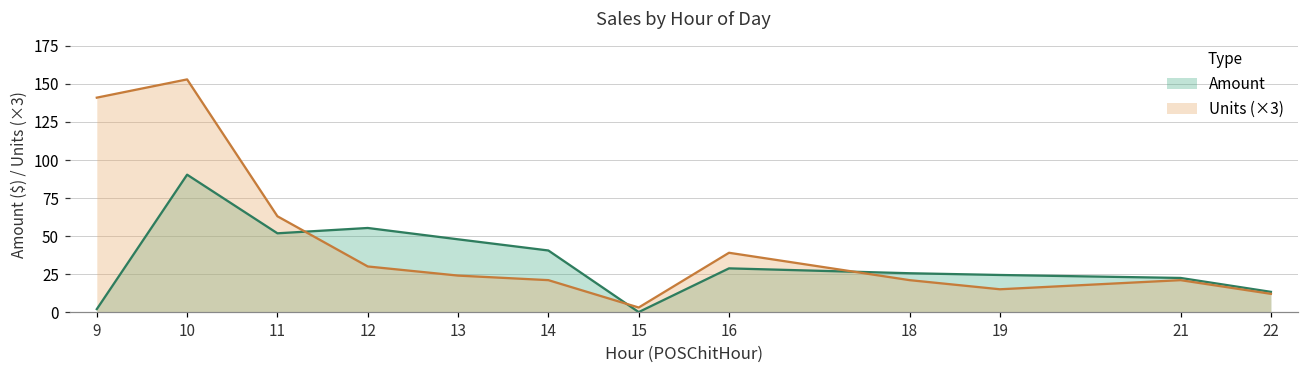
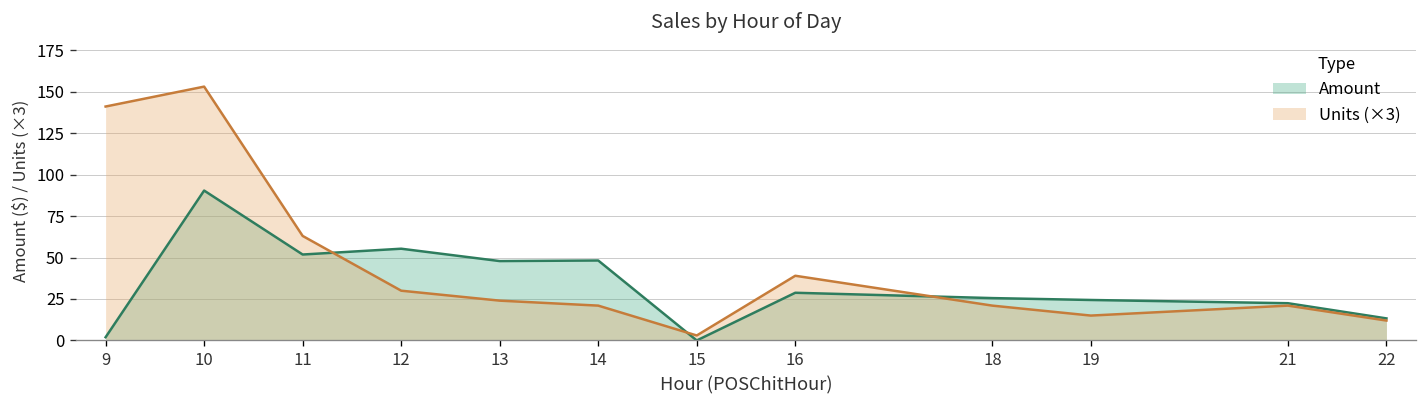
Amount, 14: 41 -> 48
